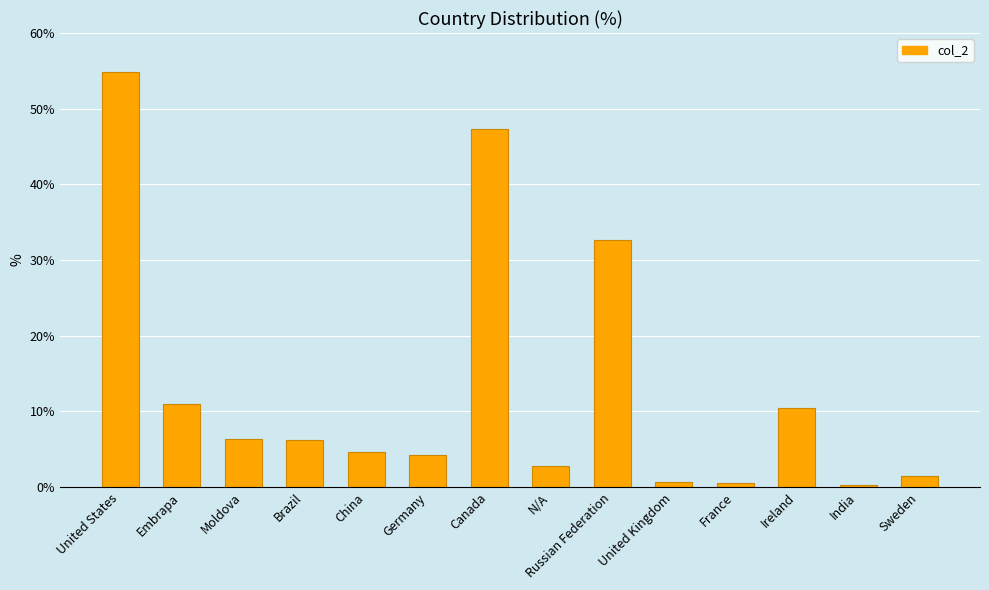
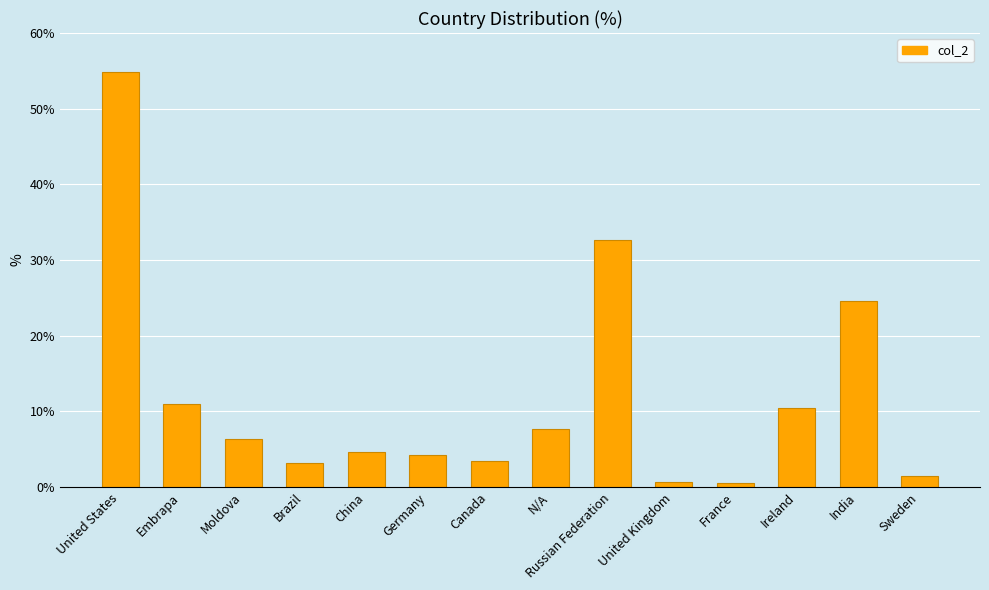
Brazil: 6% -> 3%
Canada: 47% -> 3%
N/A: 3% -> 8%
India: 0% -> 25%
